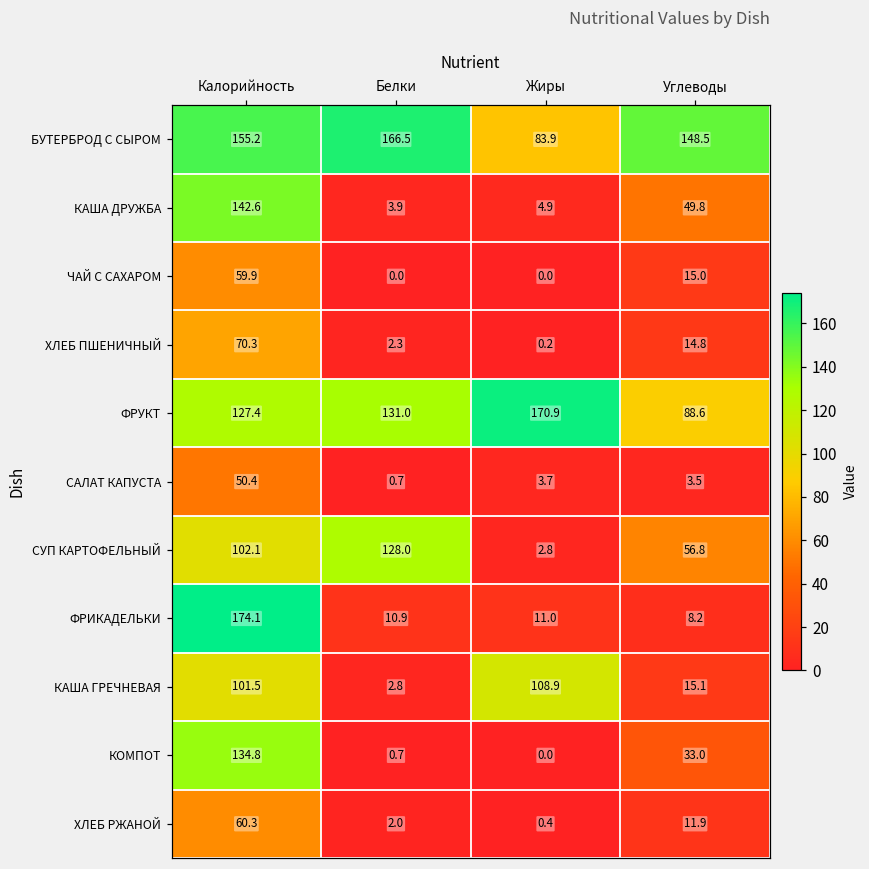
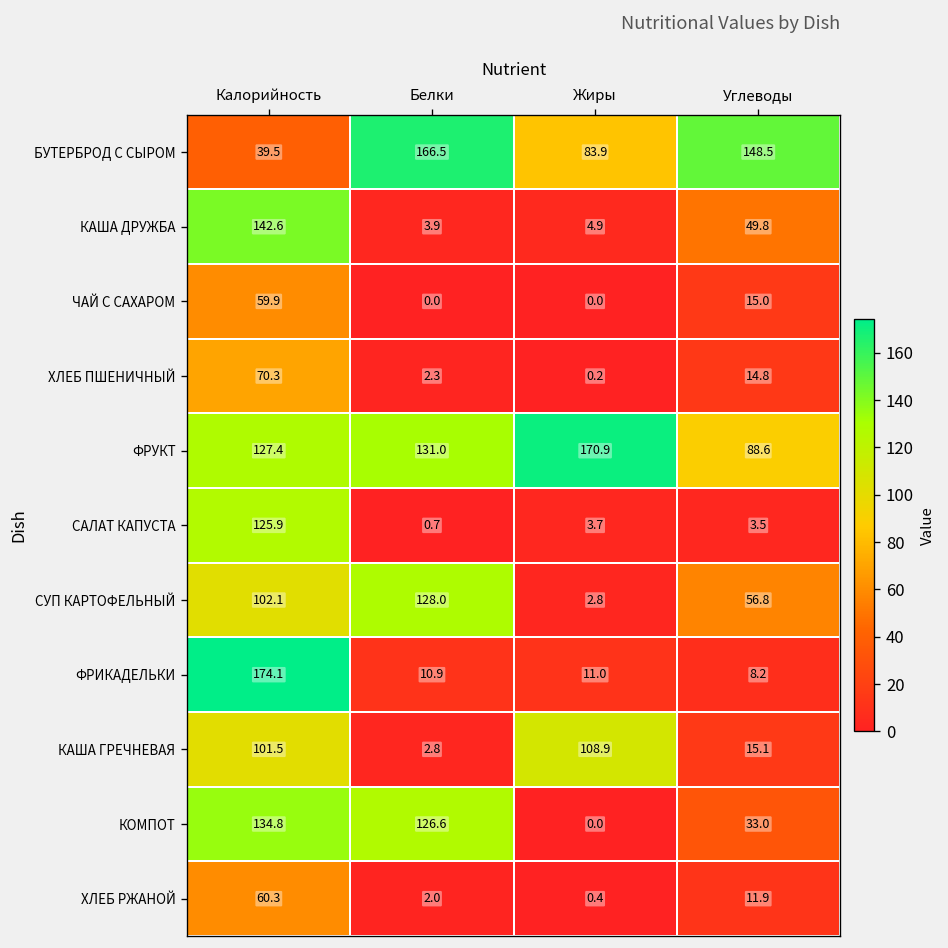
БУТЕРБРОД С СЫРОМ, Калорийность: 155.2 -> 39.5
САЛАТ КАПУСТА, Калорийность: 50.4 -> 125.9
КОМПОТ, Белки: 0.7 -> 126.6
